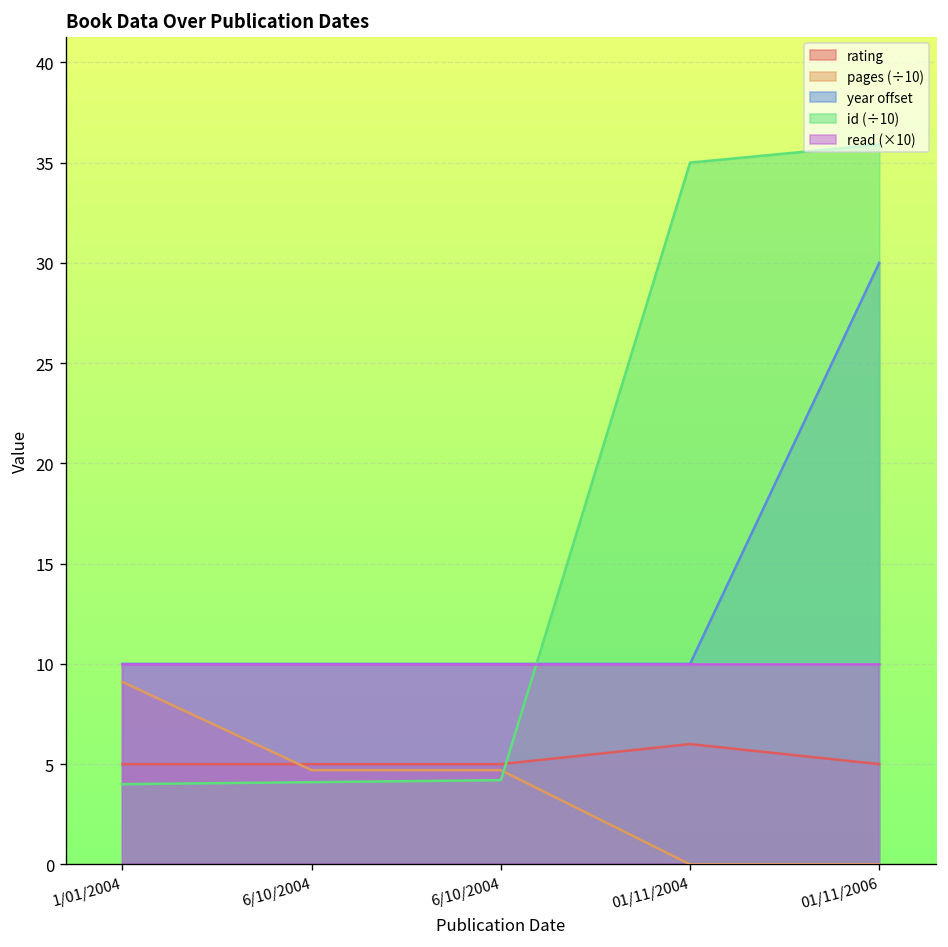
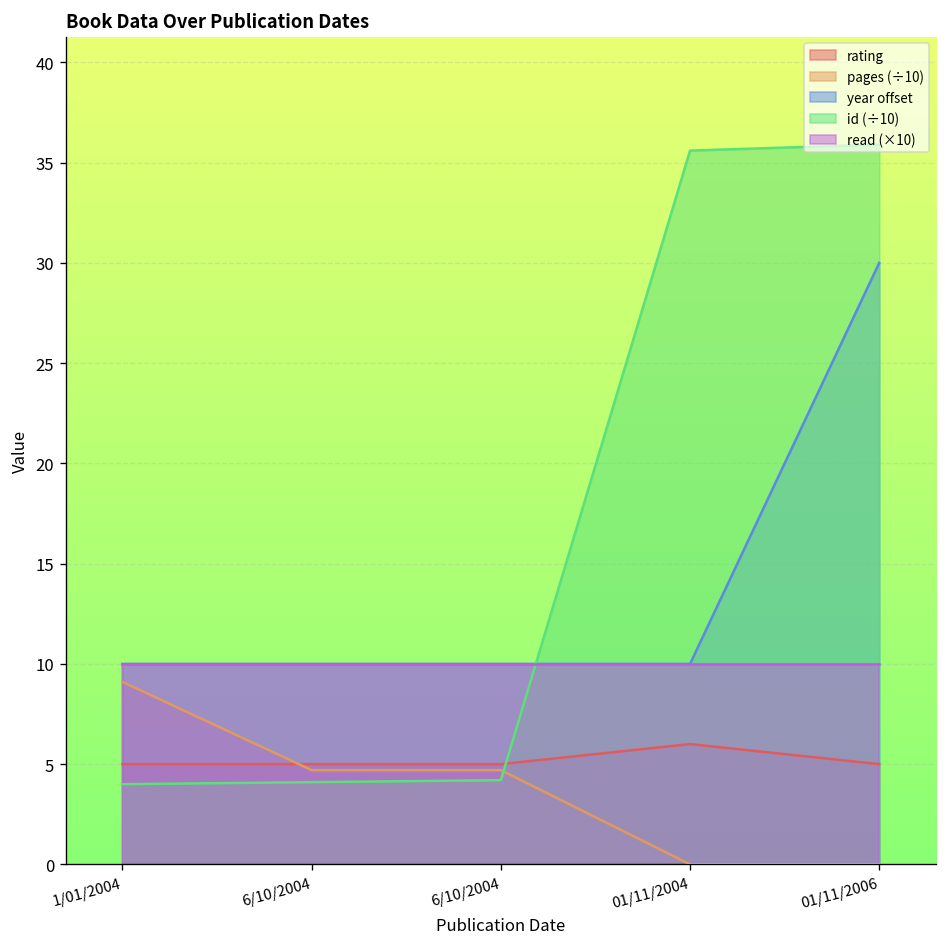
id (÷10), 01/11/2004: 35.0 -> 35.6
